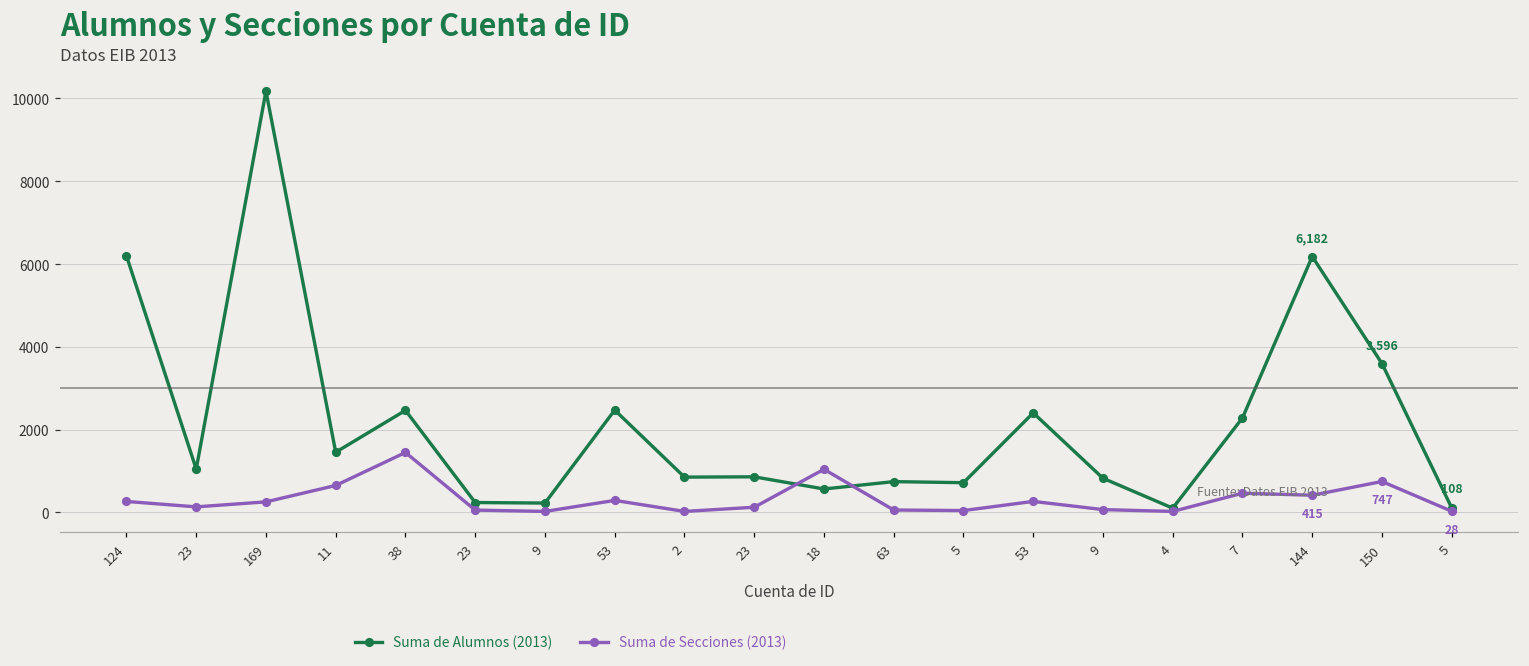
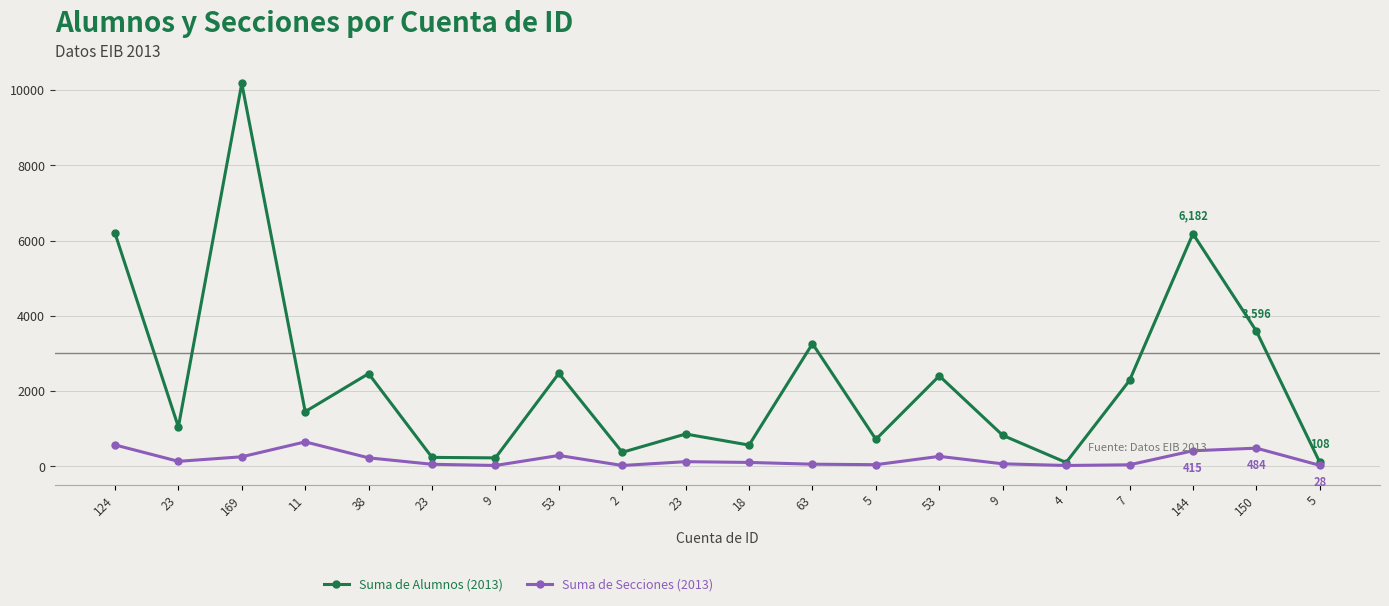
Suma de Secciones (2013), 124: 300 -> 600
Suma de Secciones (2013), 38: 1400 -> 200
Suma de Alumnos (2013), 2: 900 -> 400
Suma de Secciones (2013), 18: 1000 -> 100
Suma de Alumnos (2013), 63: 700 -> 3300
Suma de Secciones (2013), 7: 500 -> 0
Suma de Secciones (2013), 150: 747 -> 484
